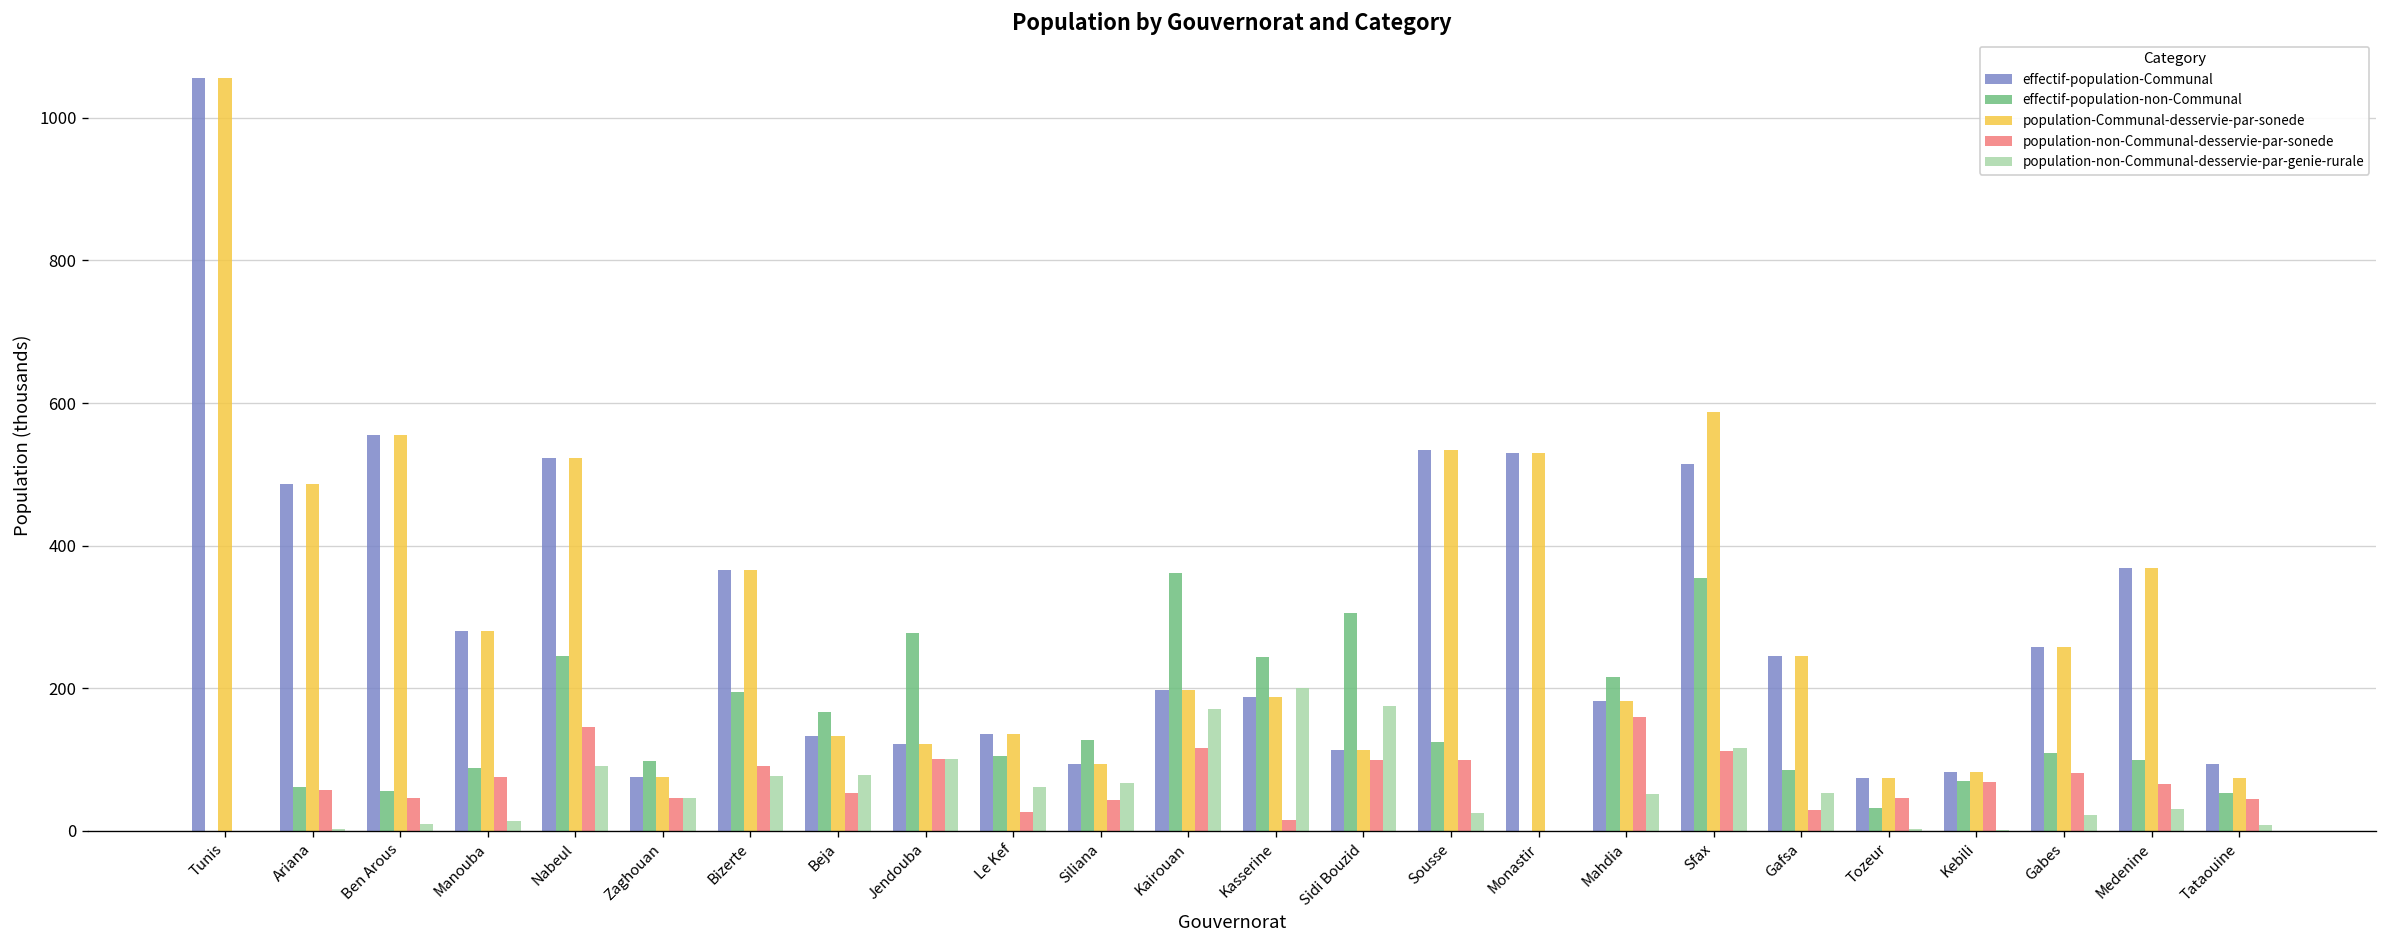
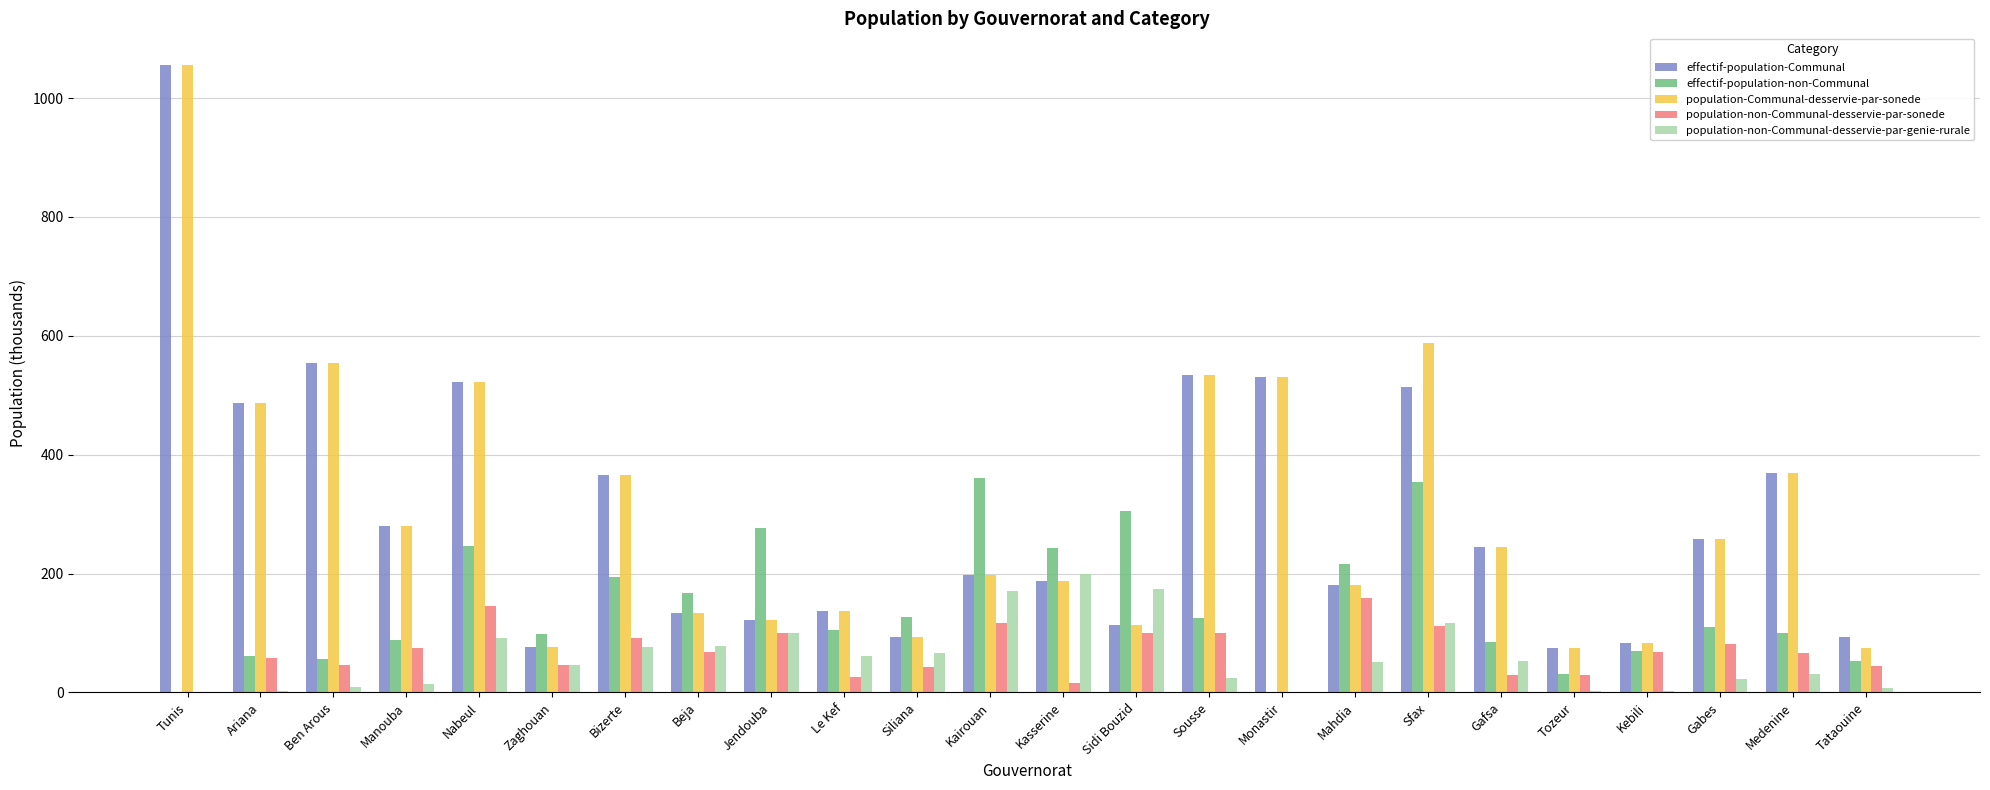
population-non-Communal-desservie-par-sonede, Beja: 50 -> 70
population-non-Communal-desservie-par-sonede, Tozeur: 50 -> 30
